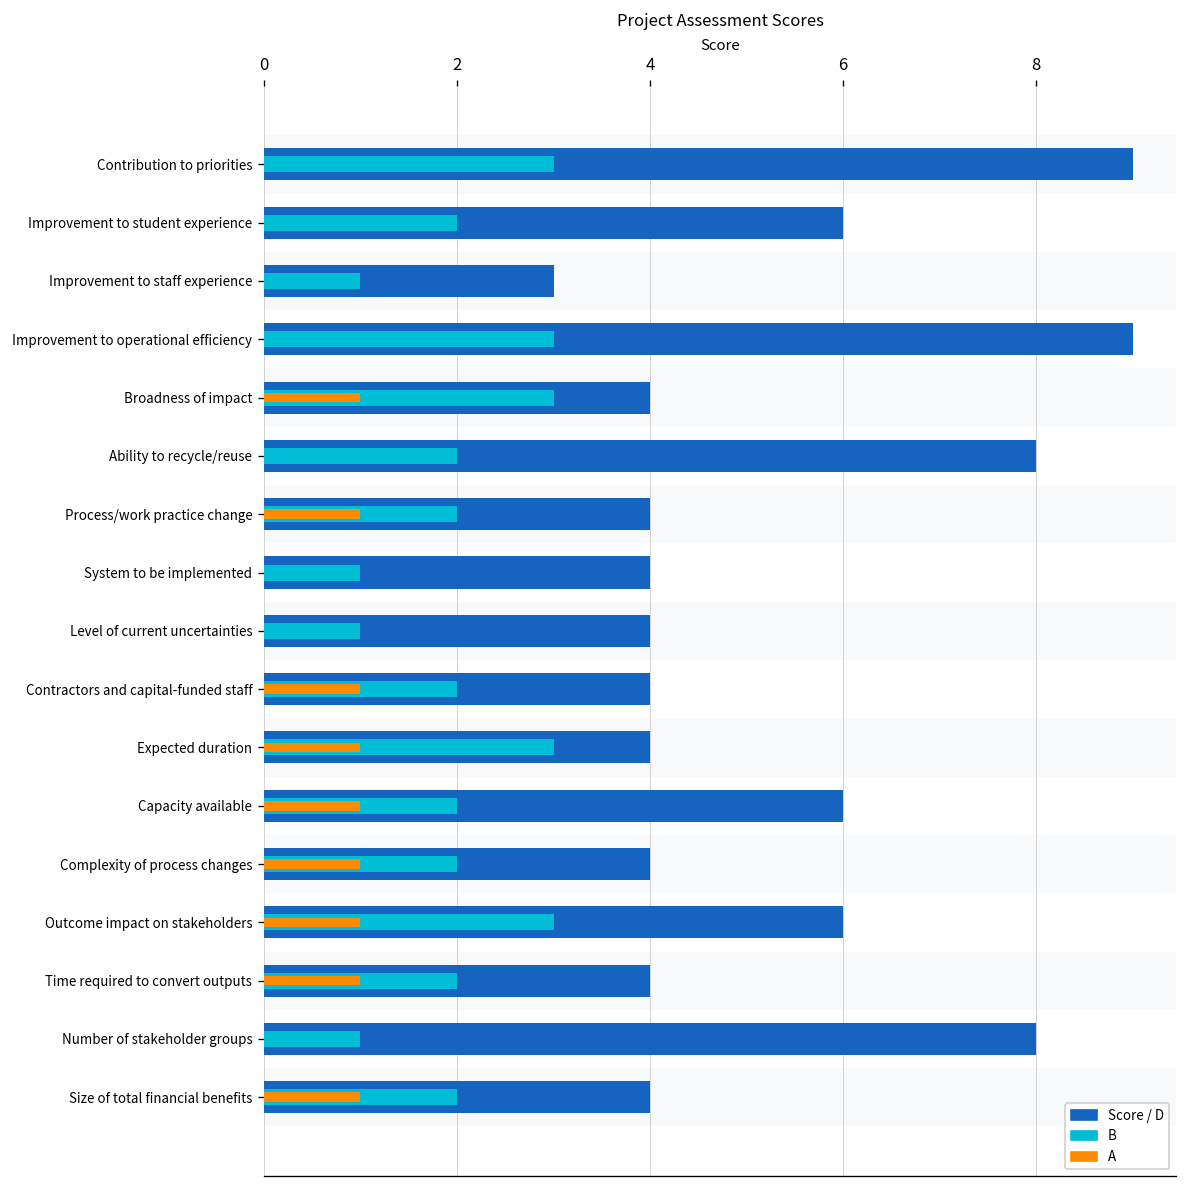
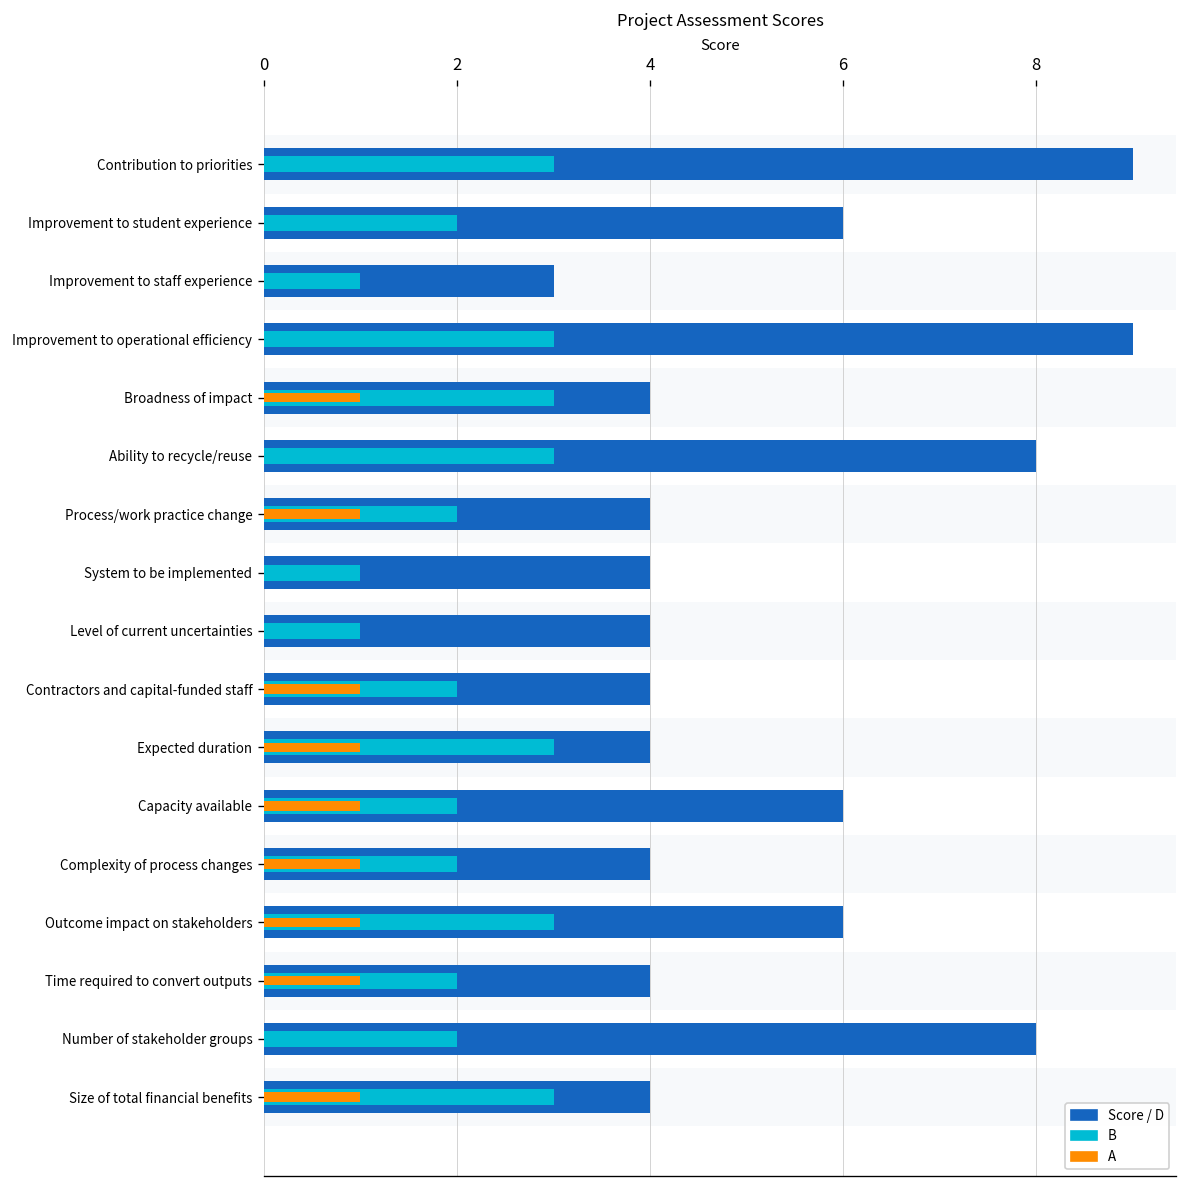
B, Ability to recycle/reuse: 2 -> 3
B, Number of stakeholder groups: 1 -> 2
B, Size of total financial benefits: 2 -> 3
